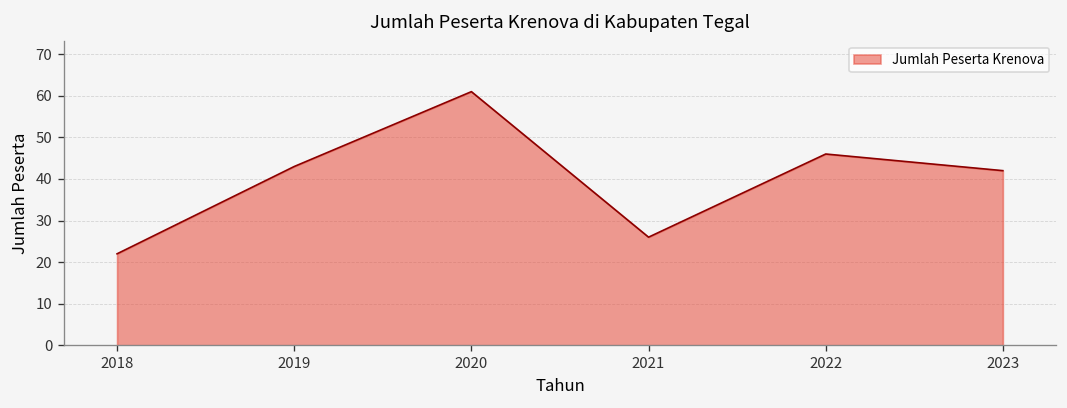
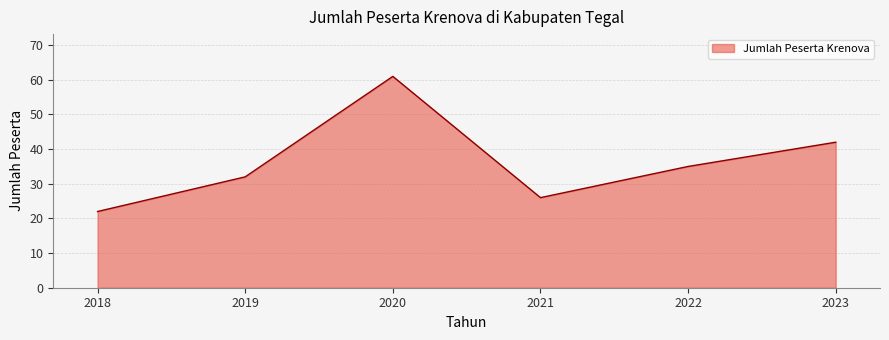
2019: 43 -> 32
2022: 46 -> 35
